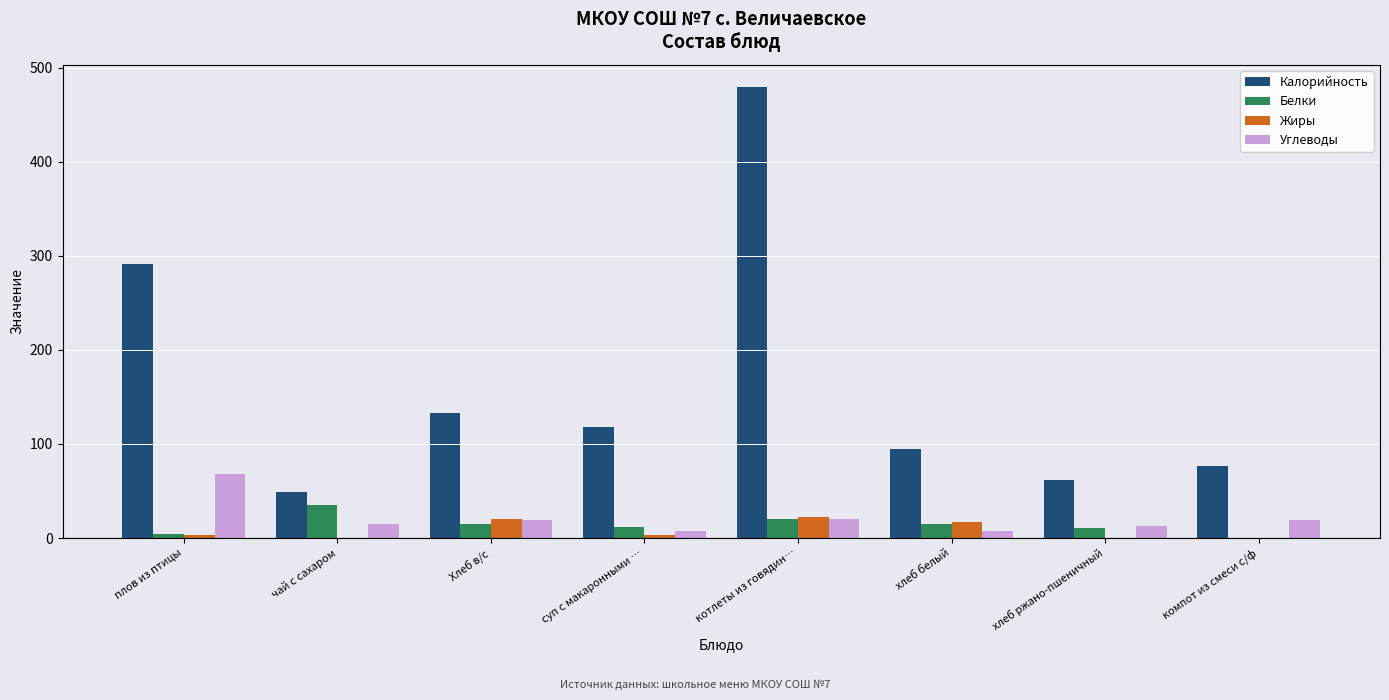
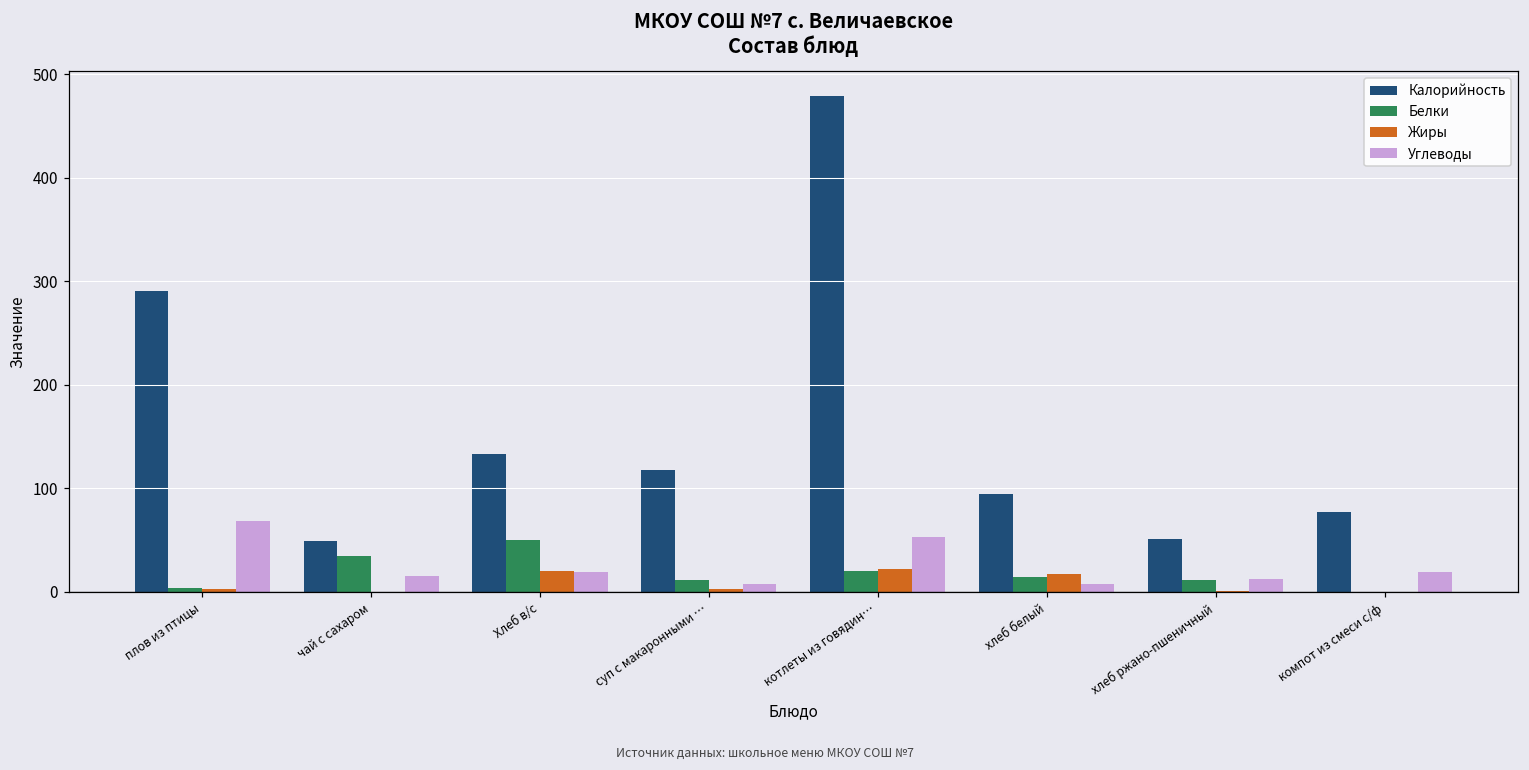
Белки, Хлеб в/с: 20 -> 50
Углеводы, котлеты из говядин…: 20 -> 50
Калорийность, хлеб ржано-пшеничный: 60 -> 50
